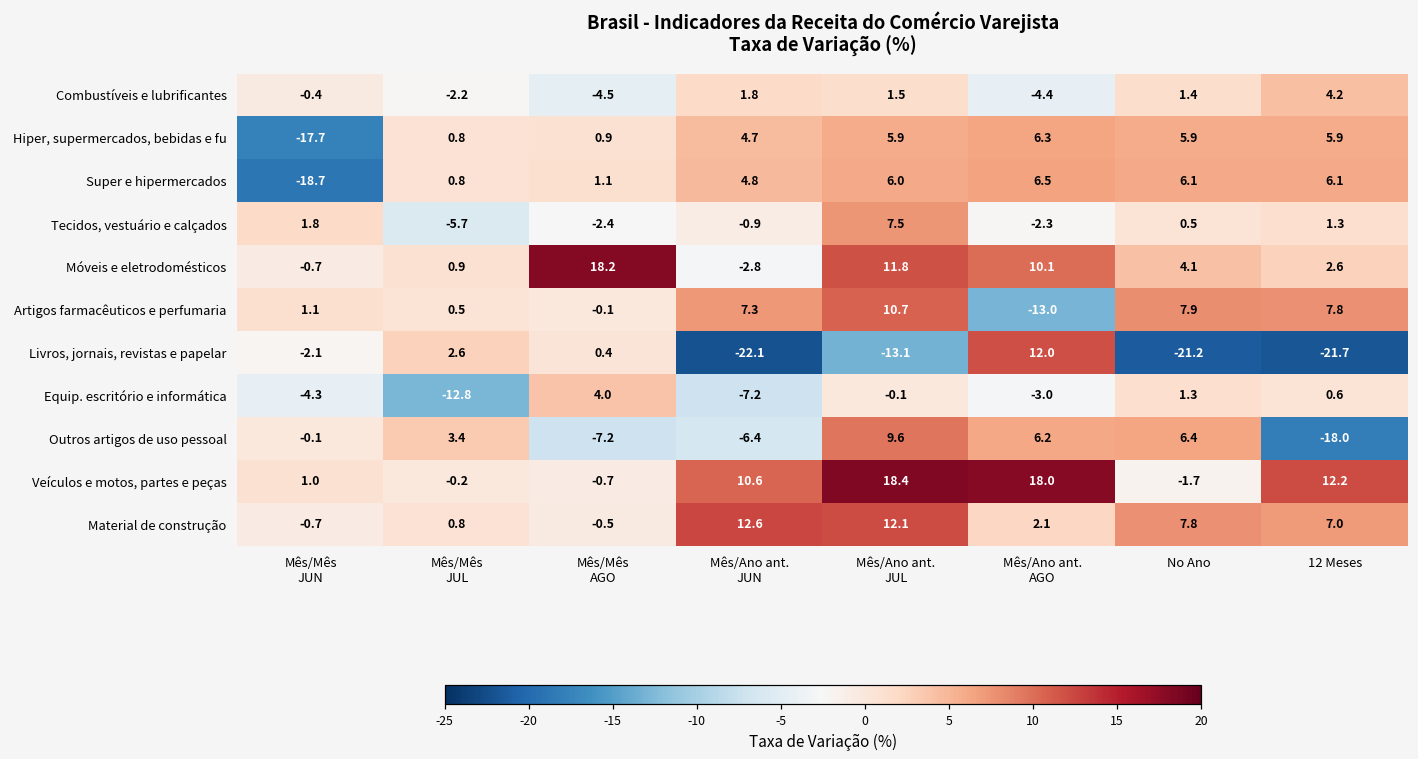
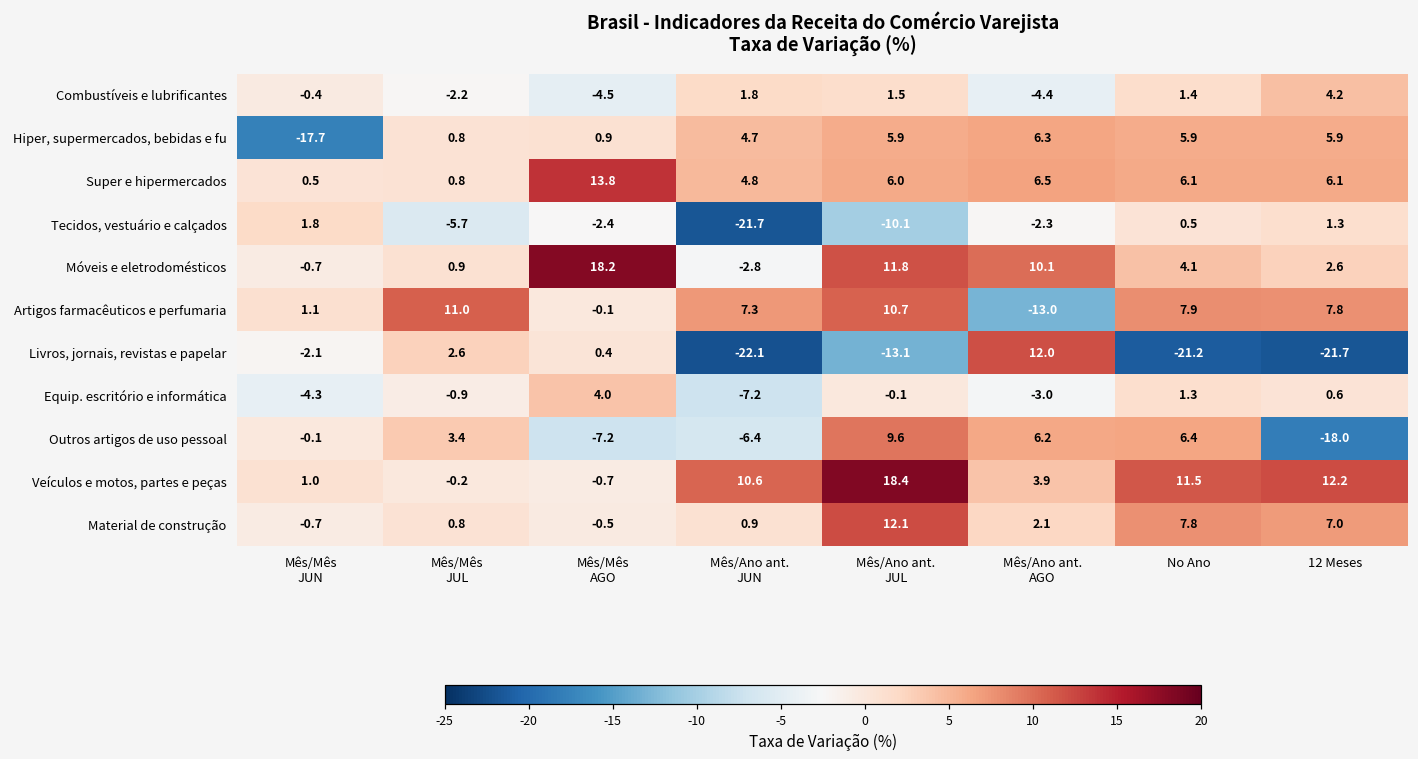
Super e hipermercados, Mês/Mês JUN: -18.7 -> 0.5
Super e hipermercados, Mês/Mês AGO: 1.1 -> 13.8
Tecidos, vestuário e calçados, Mês/Ano ant. JUN: -0.9 -> -21.7
Tecidos, vestuário e calçados, Mês/Ano ant. JUL: 7.5 -> -10.1
Artigos farmacêuticos e perfumaria, Mês/Mês JUL: 0.5 -> 11.0
Equip. escritório e informática, Mês/Mês JUL: -12.8 -> -0.9
Veículos e motos, partes e peças, Mês/Ano ant. AGO: 18.0 -> 3.9
Veículos e motos, partes e peças, No Ano: -1.7 -> 11.5
Material de construção, Mês/Ano ant. JUN: 12.6 -> 0.9
